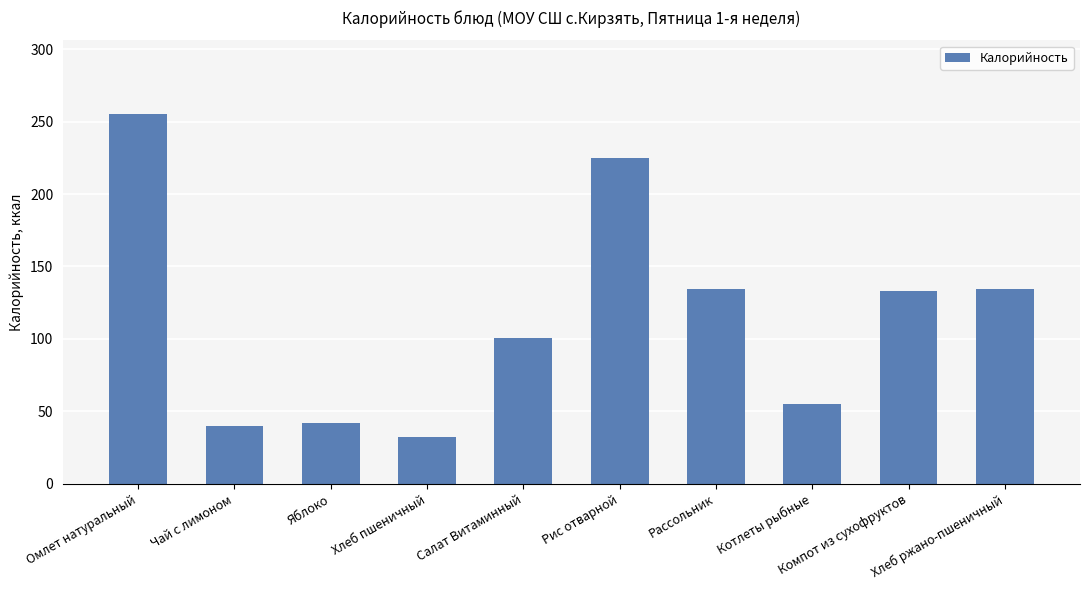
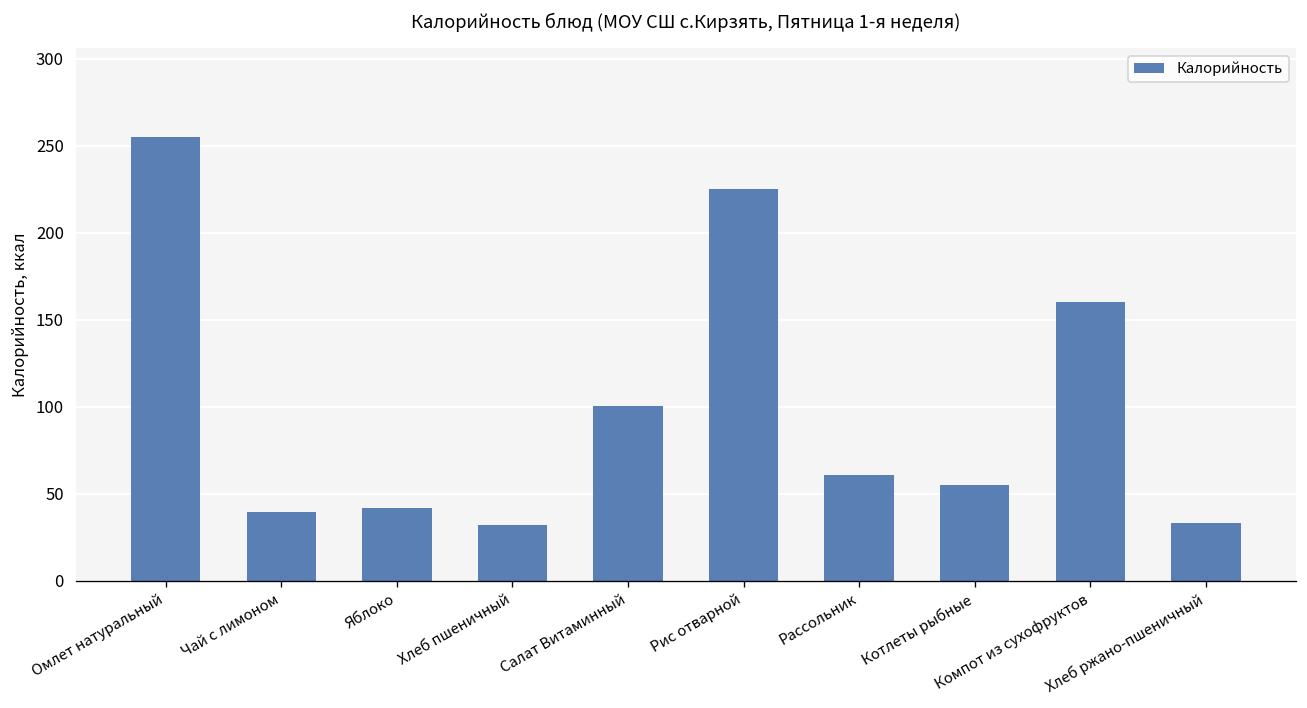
Рассольник: 134 -> 61
Компот из сухофруктов: 133 -> 160
Хлеб ржано-пшеничный: 135 -> 33
